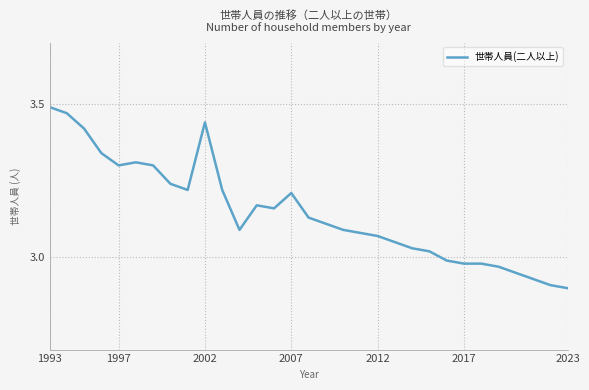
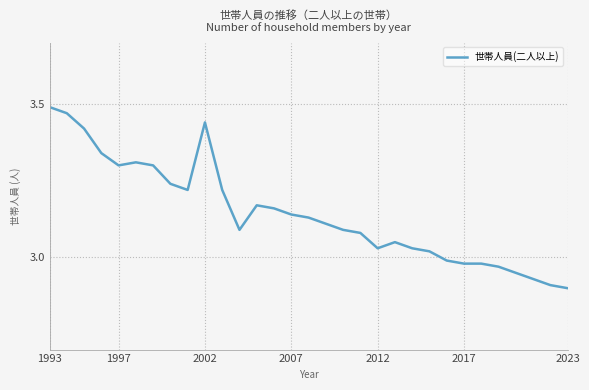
2007: 3.21 -> 3.14
2012: 3.07 -> 3.03
